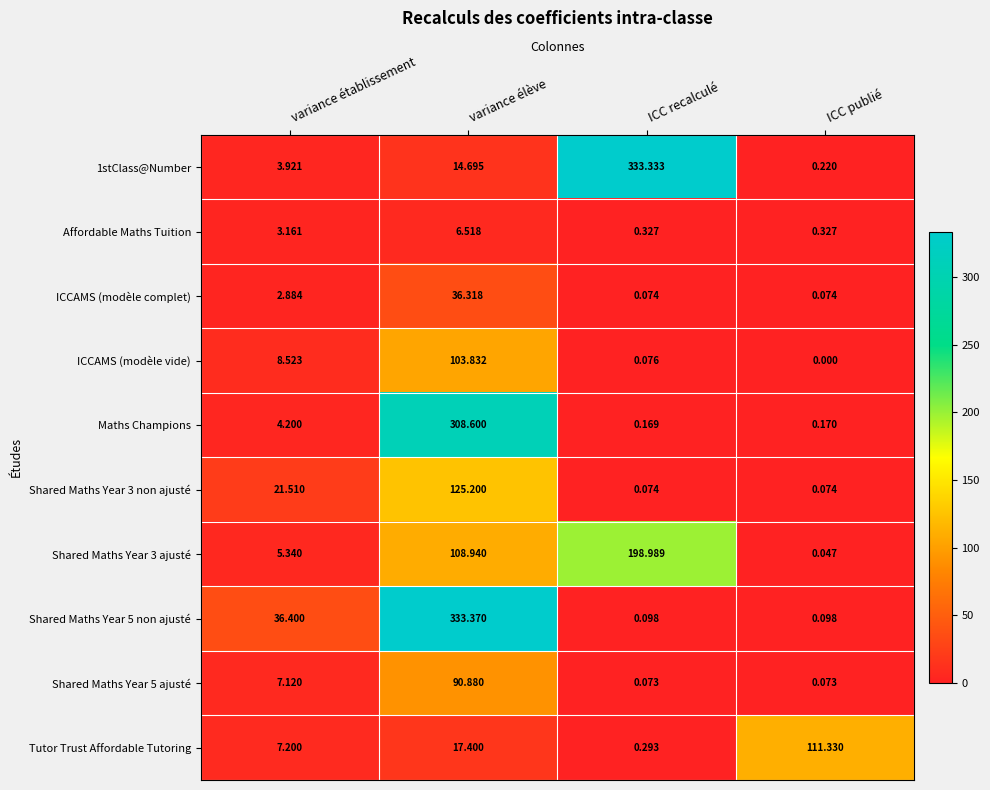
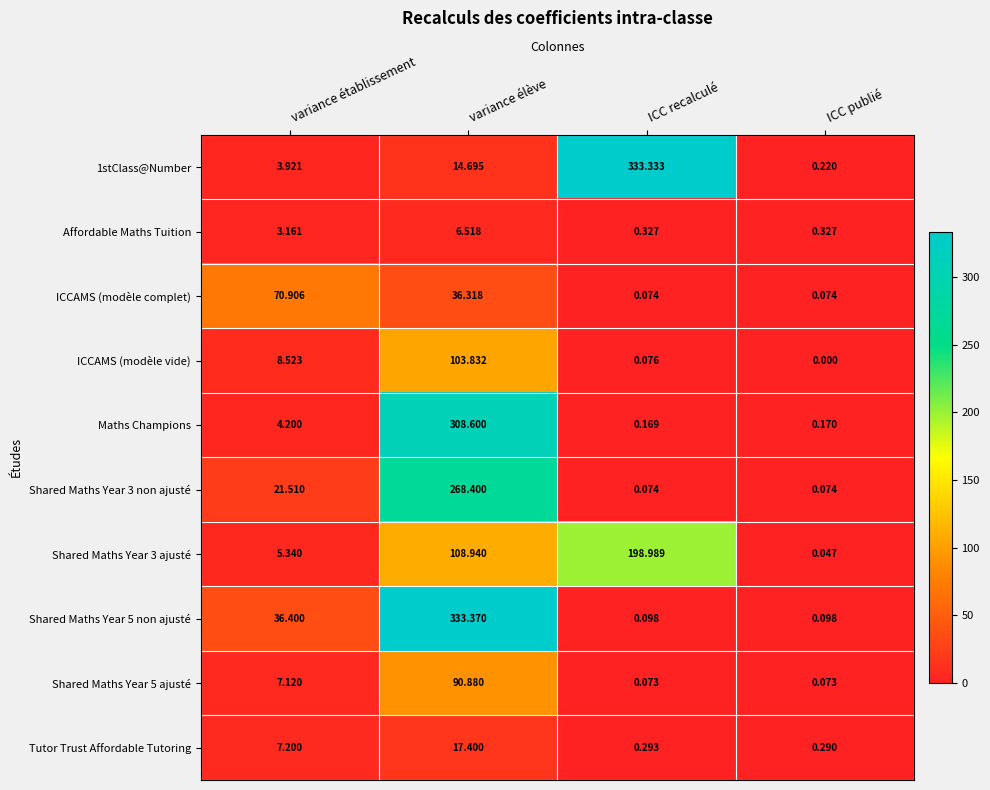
ICCAMS (modèle complet), variance établissement: 2.884 -> 70.906
Shared Maths Year 3 non ajusté, variance élève: 125.200 -> 268.400
Tutor Trust Affordable Tutoring, ICC publié: 111.330 -> 0.290
